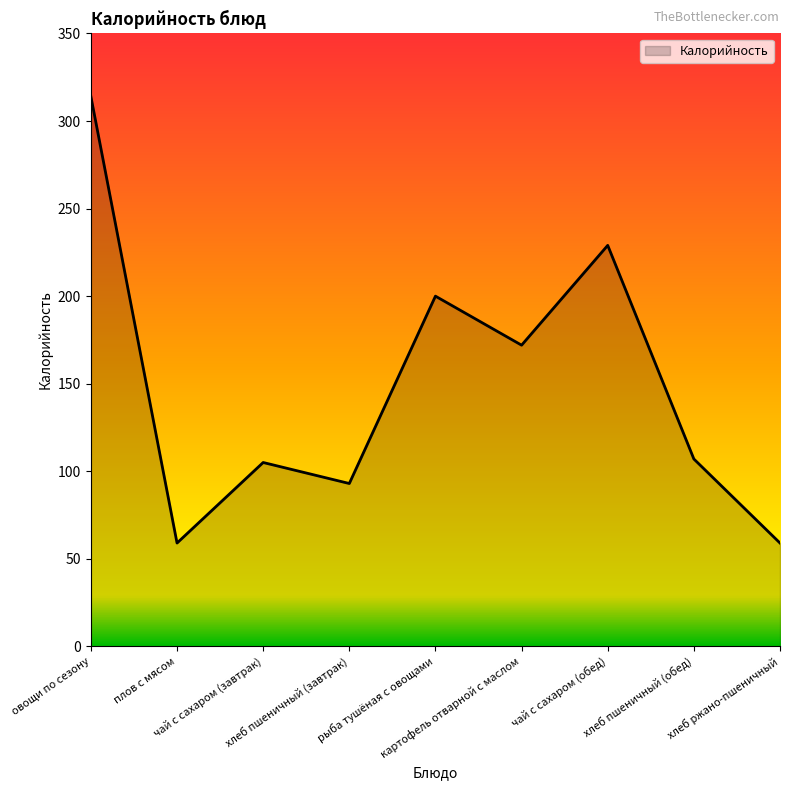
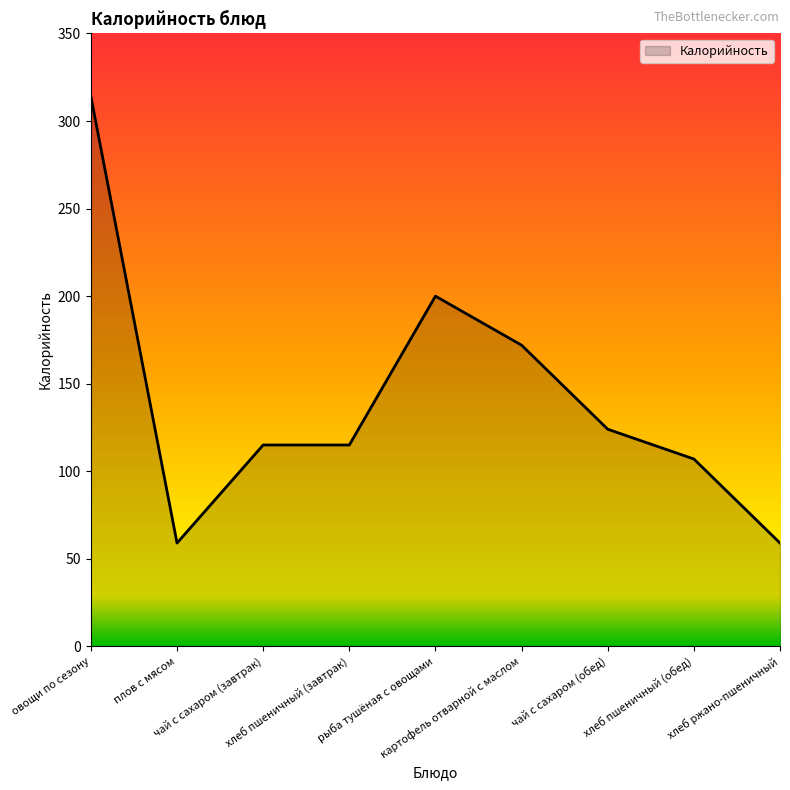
чай с сахаром (завтрак): 105 -> 115
хлеб пшеничный (завтрак): 93 -> 115
чай с сахаром (обед): 229 -> 124
